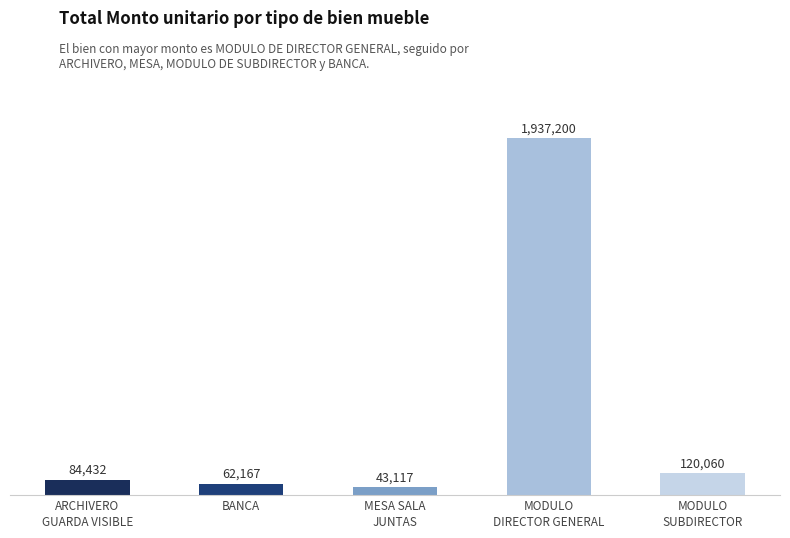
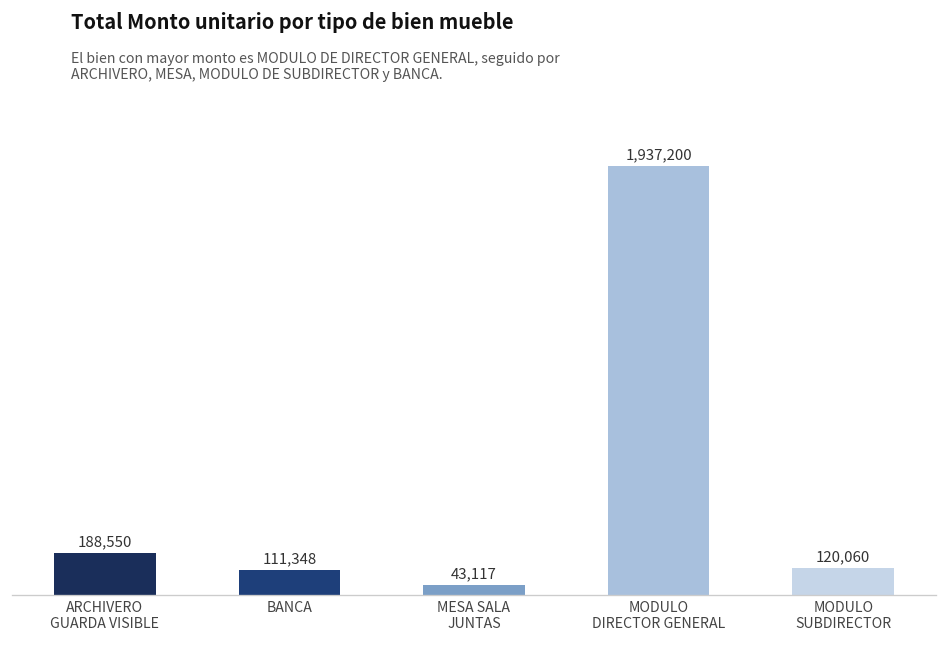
ARCHIVERO GUARDA VISIBLE: 84,432 -> 188,550
BANCA: 62,167 -> 111,348
